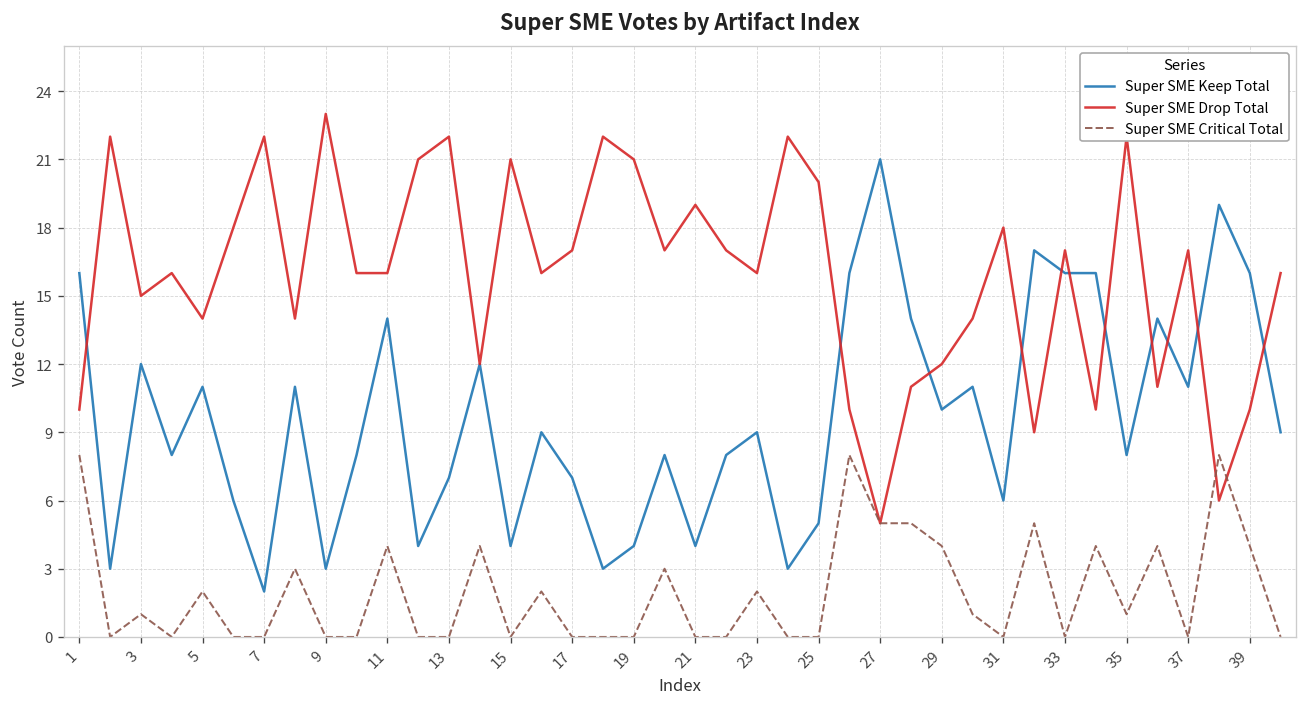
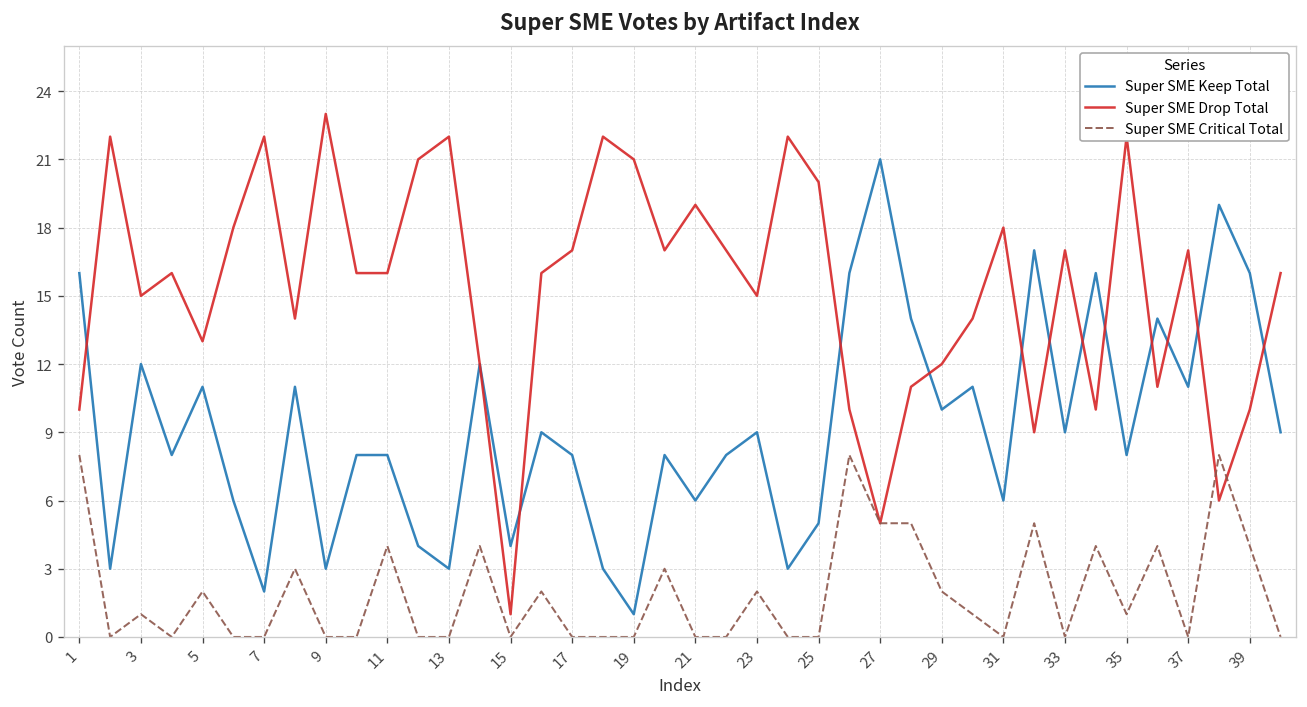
Super SME Drop Total, 5: 14 -> 13
Super SME Keep Total, 11: 14 -> 8
Super SME Keep Total, 13: 7 -> 3
Super SME Drop Total, 15: 21 -> 1
Super SME Keep Total, 17: 7 -> 8
Super SME Keep Total, 19: 4 -> 1
Super SME Keep Total, 21: 4 -> 6
Super SME Drop Total, 23: 16 -> 15
Super SME Critical Total, 29: 4 -> 2
Super SME Keep Total, 33: 16 -> 9
